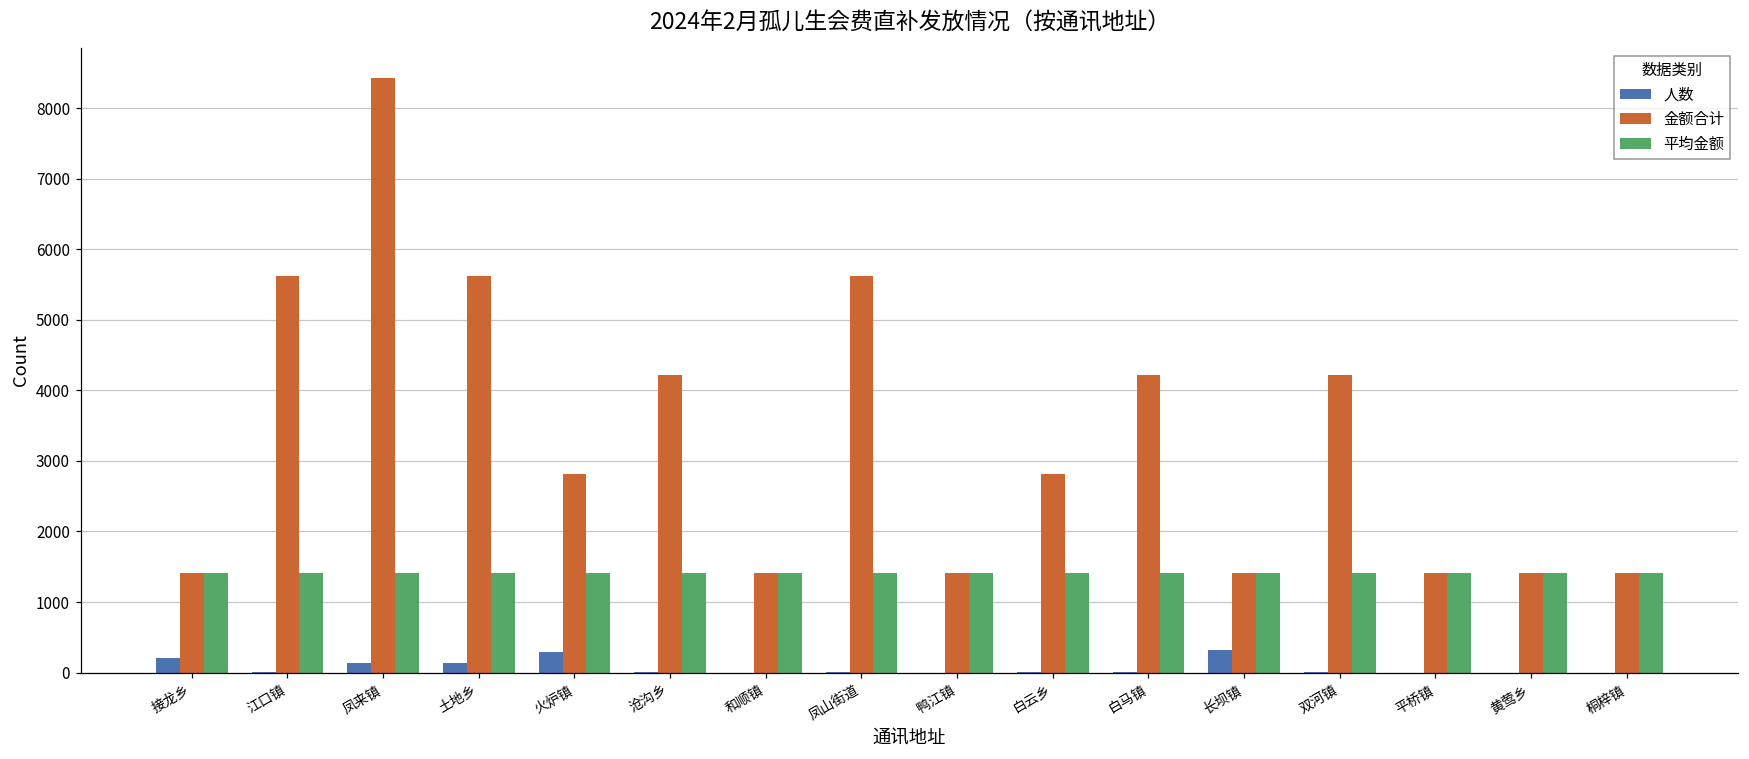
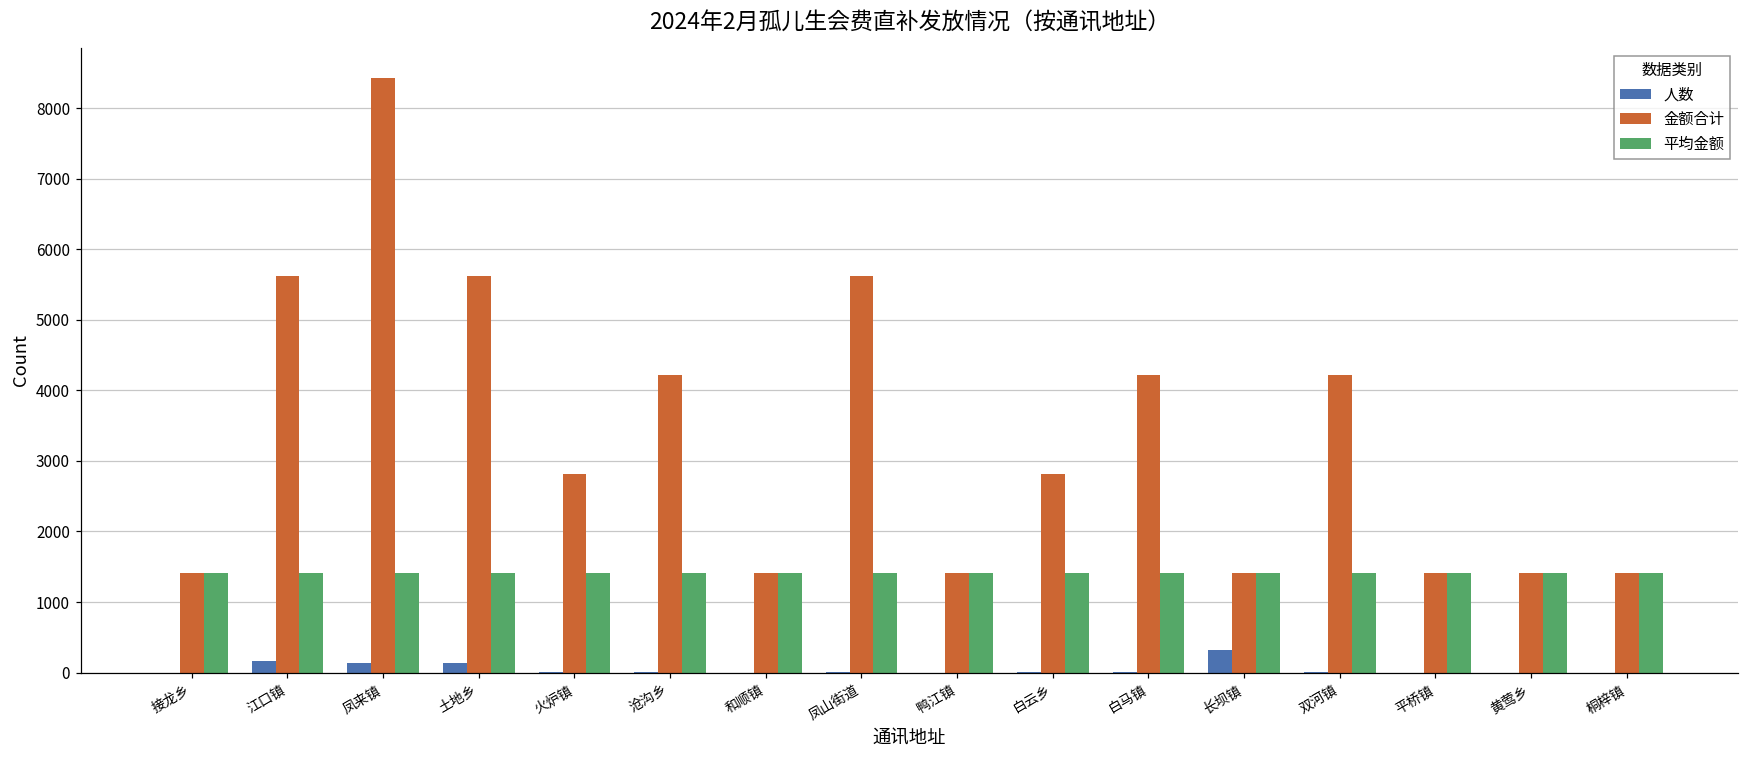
人数, 接龙乡: 200 -> 0
人数, 江口镇: 0 -> 200
人数, 火炉镇: 300 -> 0
